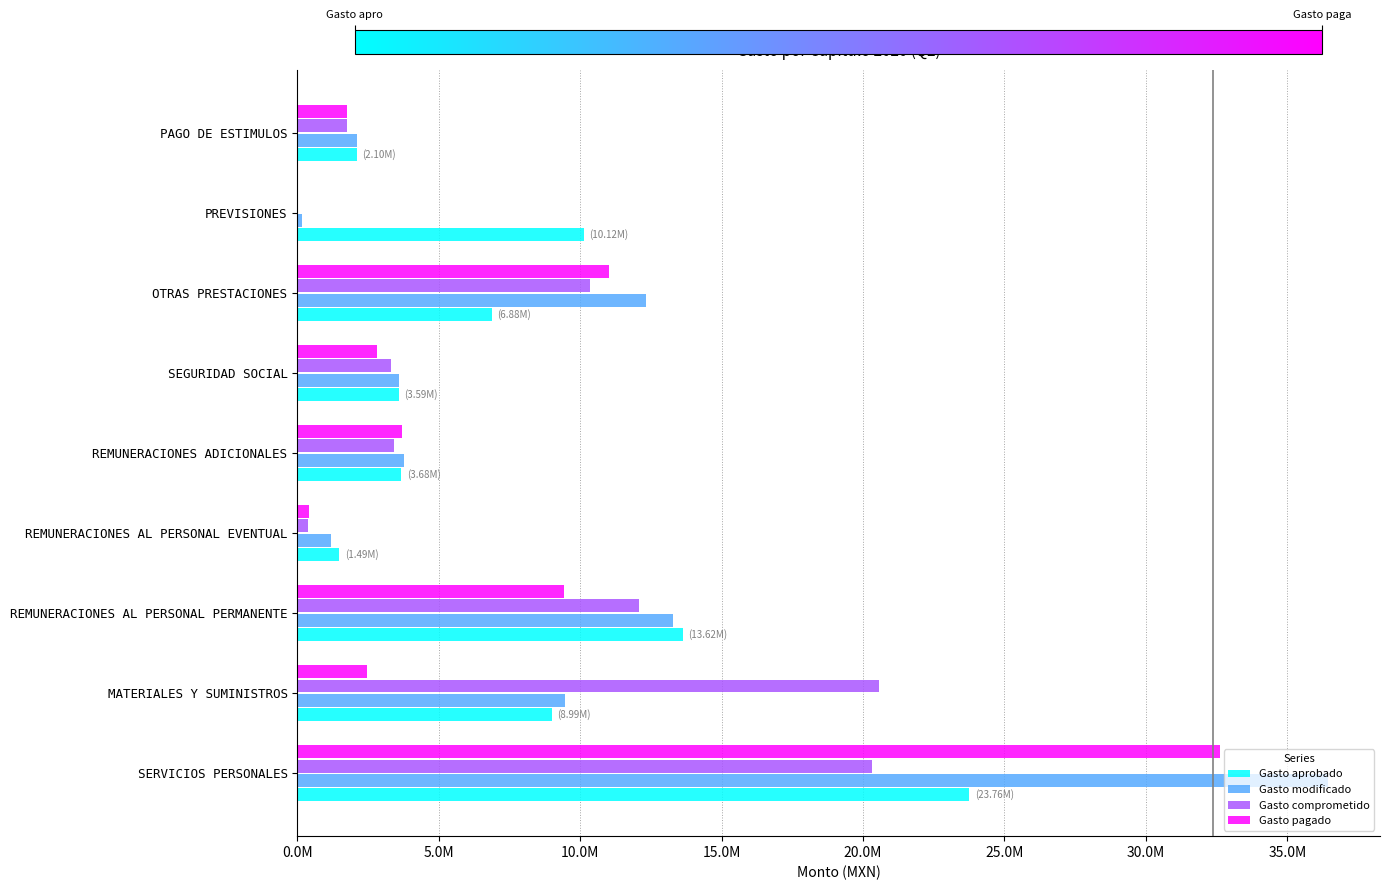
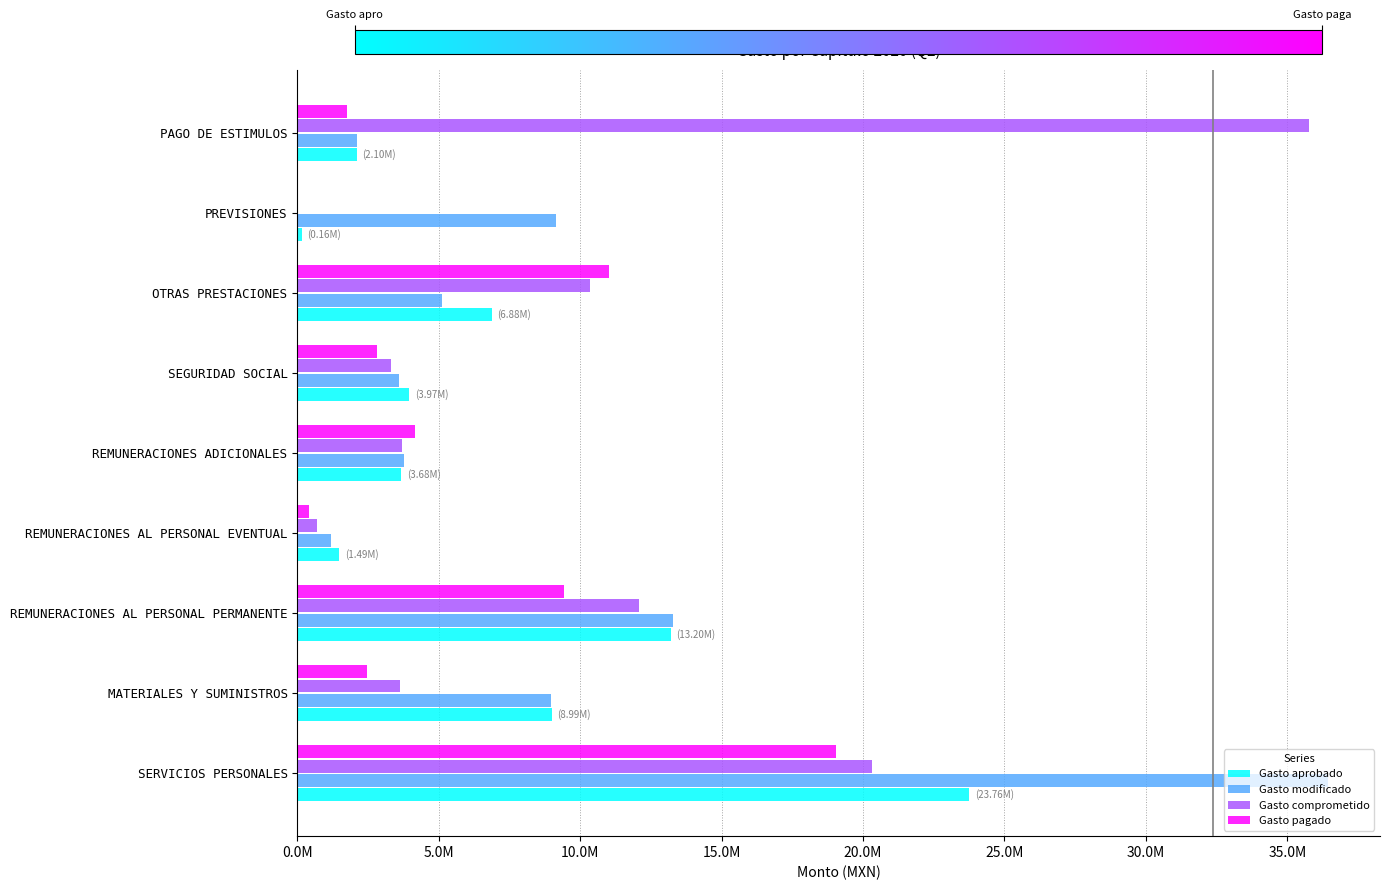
Gasto comprometido, PAGO DE ESTIMULOS: 1800000 -> 35800000
Gasto modificado, PREVISIONES: 200000 -> 9200000
Gasto aprobado, PREVISIONES: (10.12M) -> (0.16M)
Gasto modificado, OTRAS PRESTACIONES: 12300000 -> 5100000
Gasto aprobado, SEGURIDAD SOCIAL: (3.59M) -> (3.97M)
Gasto pagado, REMUNERACIONES ADICIONALES: 3700000 -> 4200000
Gasto comprometido, REMUNERACIONES ADICIONALES: 3400000 -> 3700000
Gasto comprometido, REMUNERACIONES AL PERSONAL EVENTUAL: 400000 -> 700000
Gasto aprobado, REMUNERACIONES AL PERSONAL PERMANENTE: (13.62M) -> (13.20M)
Gasto comprometido, MATERIALES Y SUMINISTROS: 20600000 -> 3600000
Gasto modificado, MATERIALES Y SUMINISTROS: 9500000 -> 9000000
Gasto pagado, SERVICIOS PERSONALES: 32600000 -> 19000000
